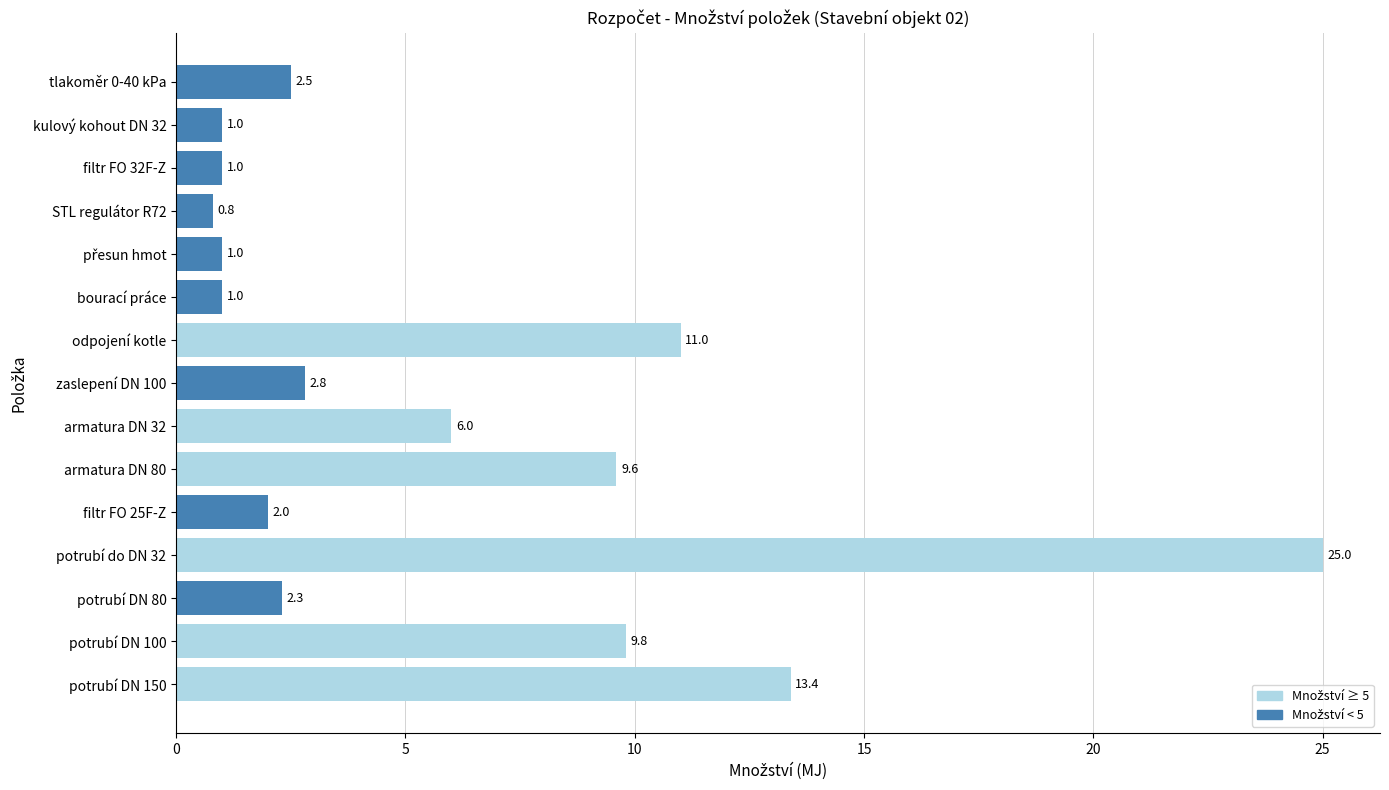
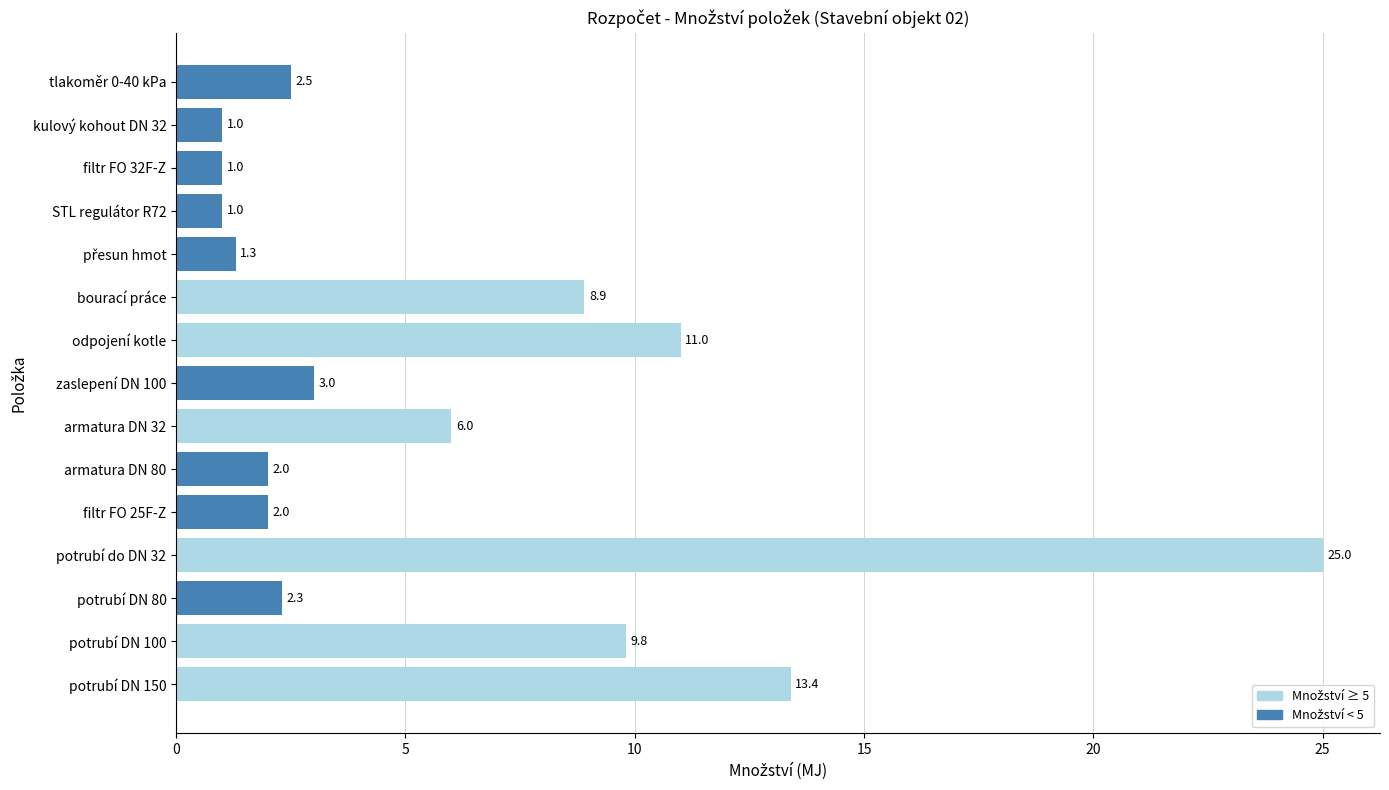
STL regulátor R72: 0.8 -> 1.0
přesun hmot: 1.0 -> 1.3
bourací práce: 1.0 -> 8.9
zaslepení DN 100: 2.8 -> 3.0
armatura DN 80: 9.6 -> 2.0
